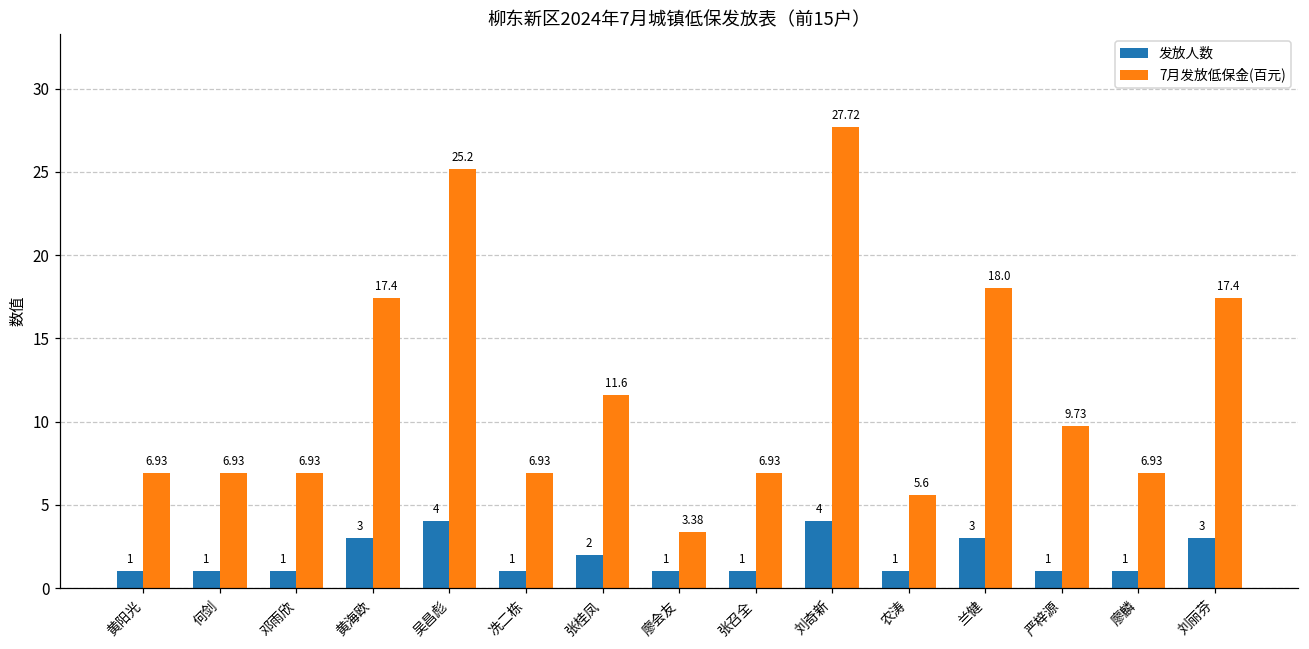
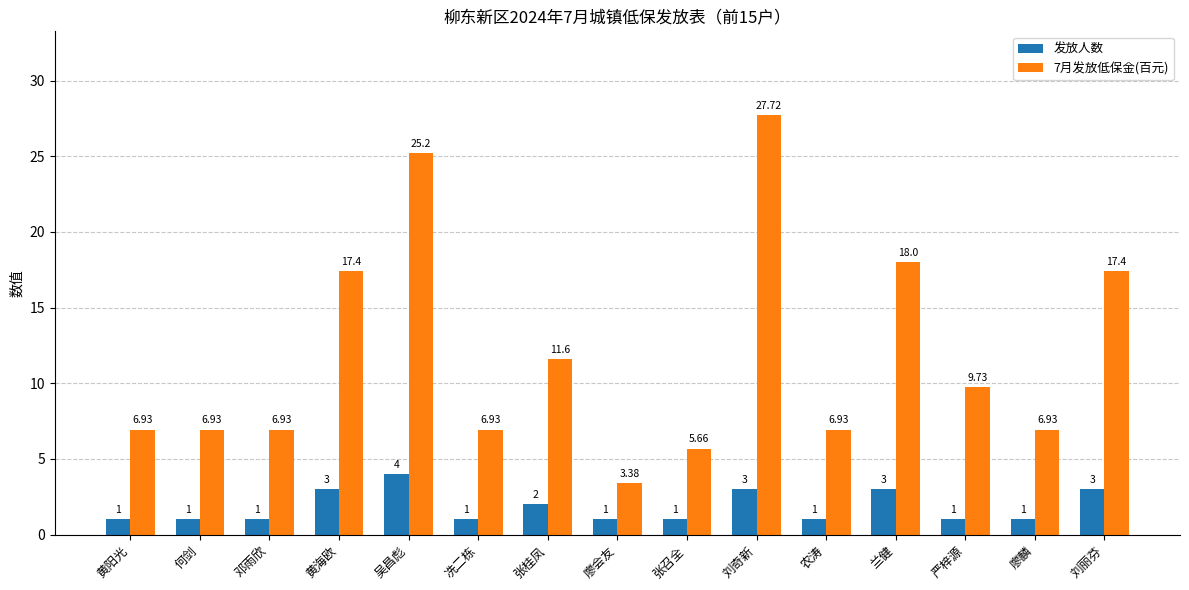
7月发放低保金(百元), 张召全: 6.93 -> 5.66
发放人数, 刘奇新: 4 -> 3
7月发放低保金(百元), 农涛: 5.6 -> 6.93
